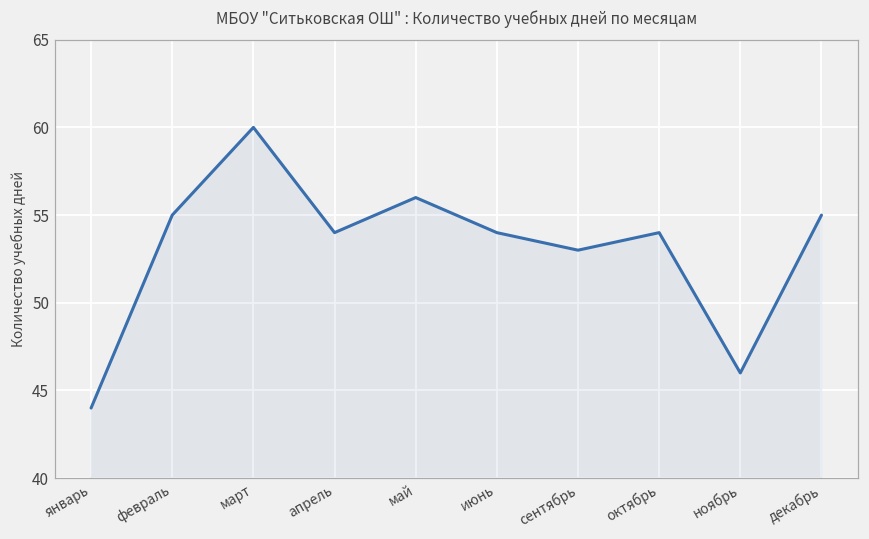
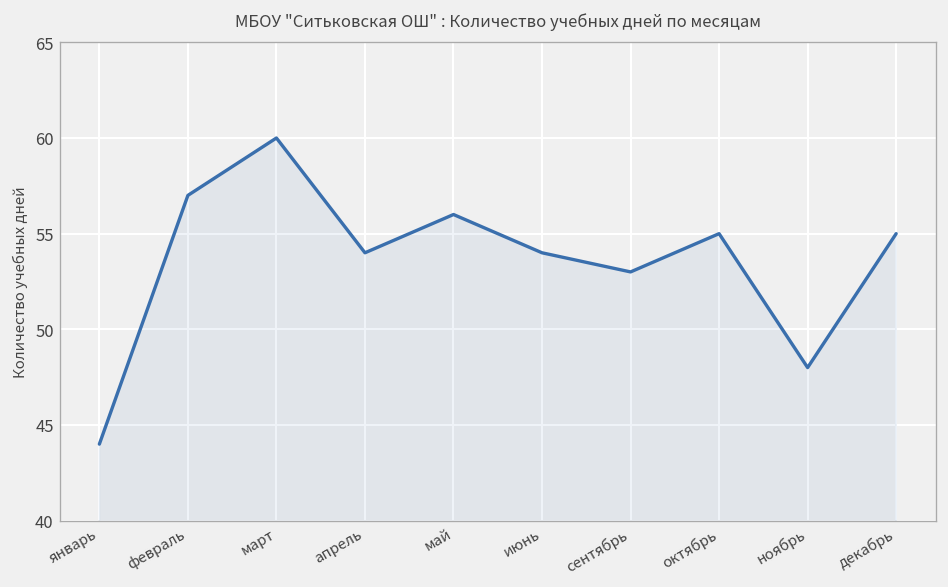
февраль: 55 -> 57
октябрь: 54 -> 55
ноябрь: 46 -> 48
